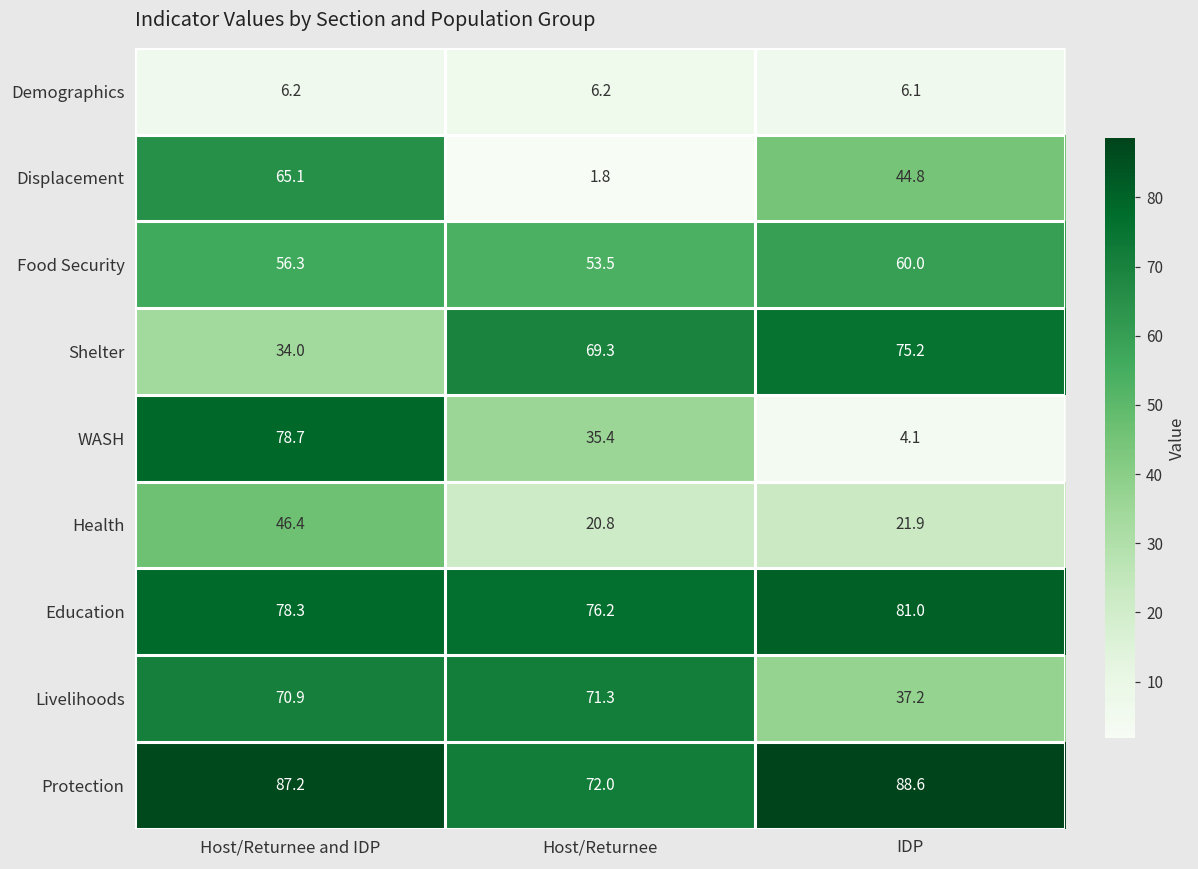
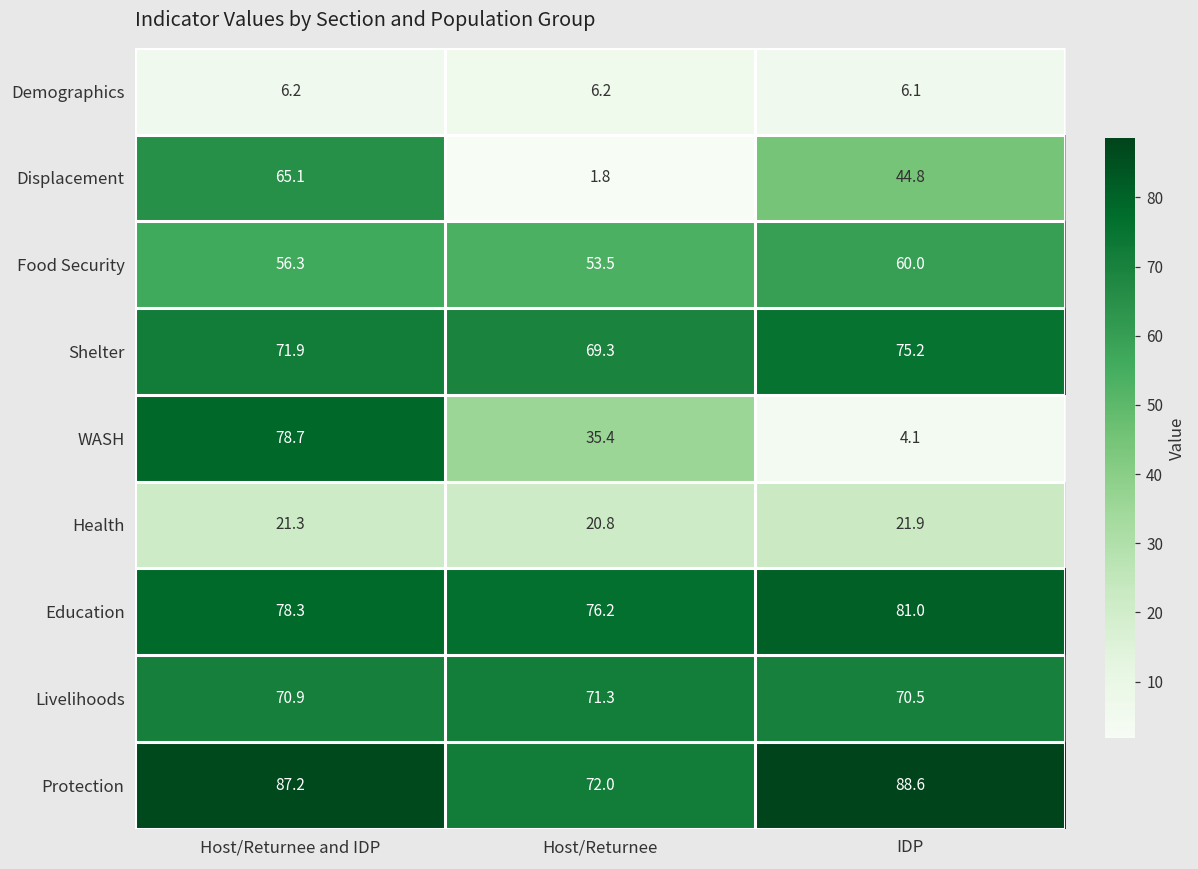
Shelter, Host/Returnee and IDP: 34.0 -> 71.9
Health, Host/Returnee and IDP: 46.4 -> 21.3
Livelihoods, IDP: 37.2 -> 70.5
